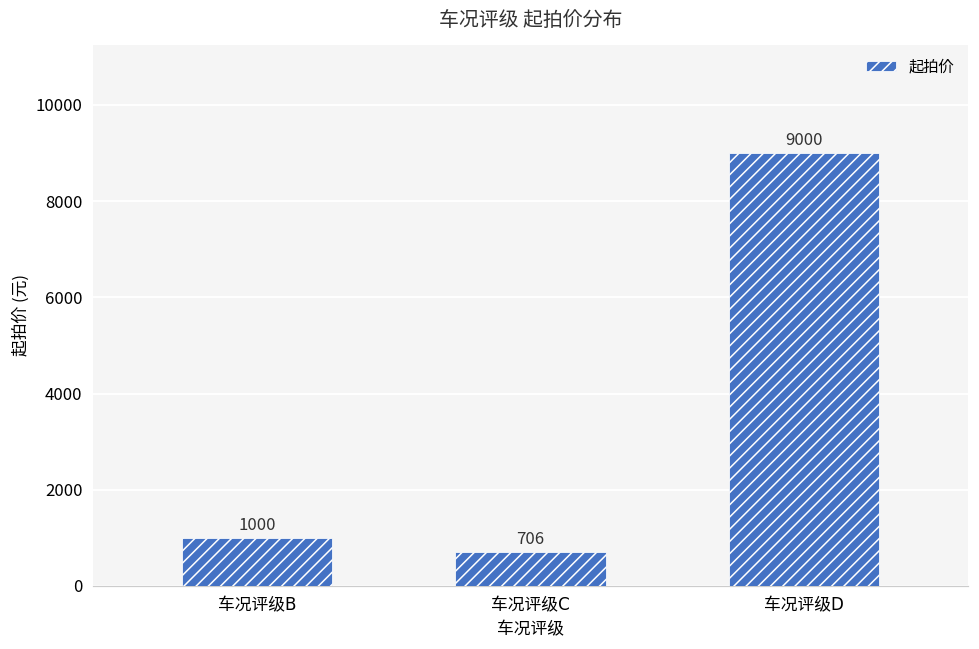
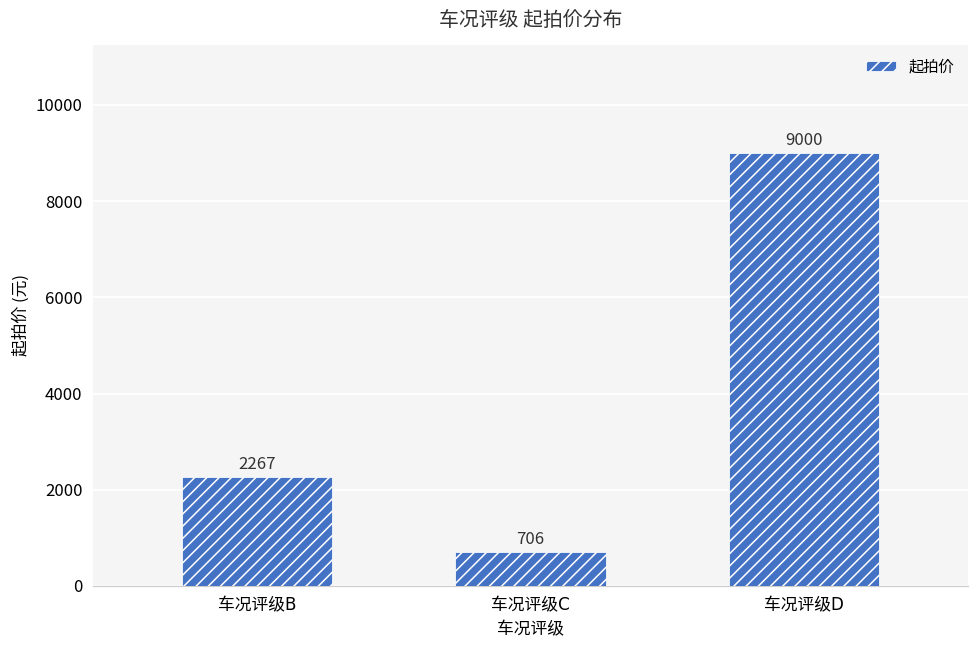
车况评级B: 1000 -> 2267
